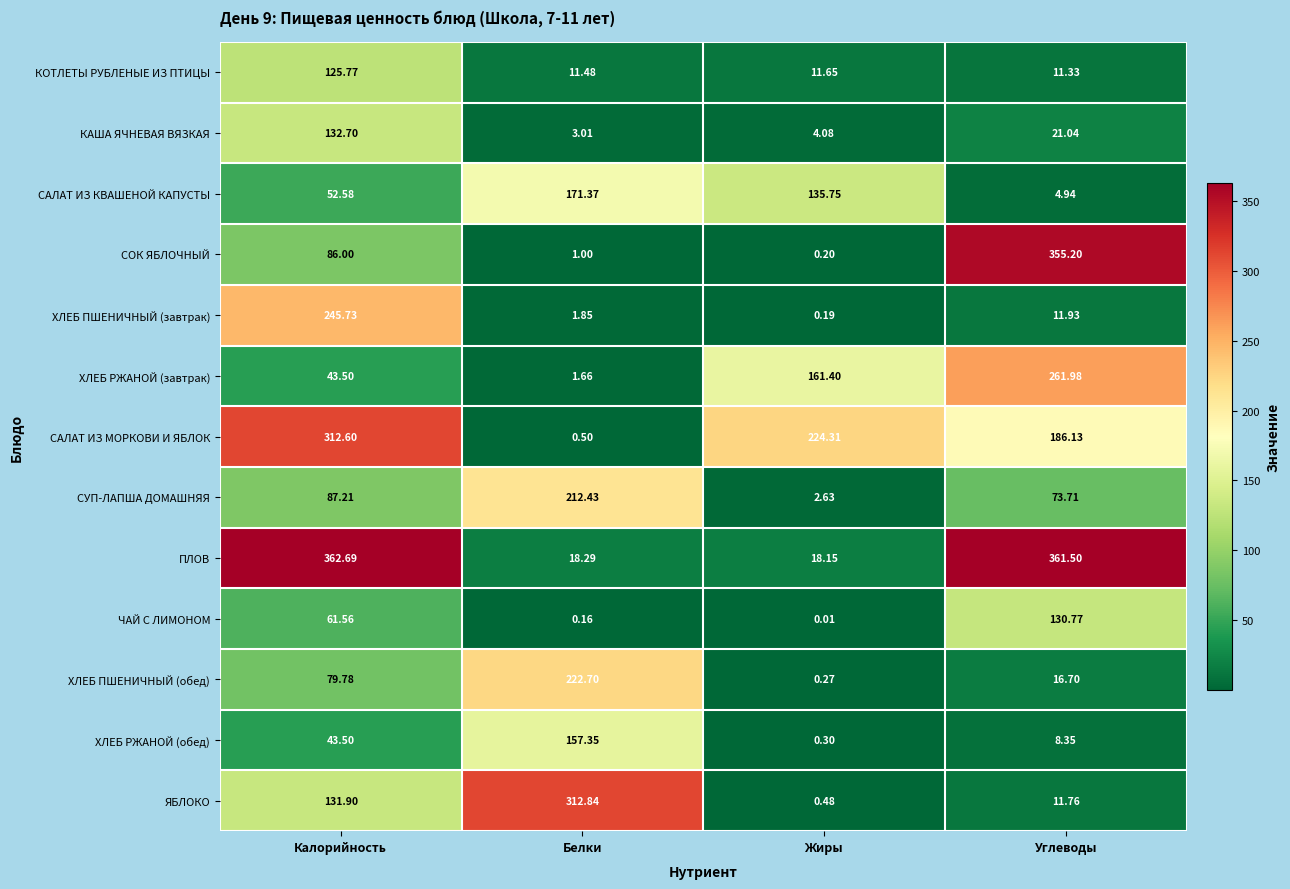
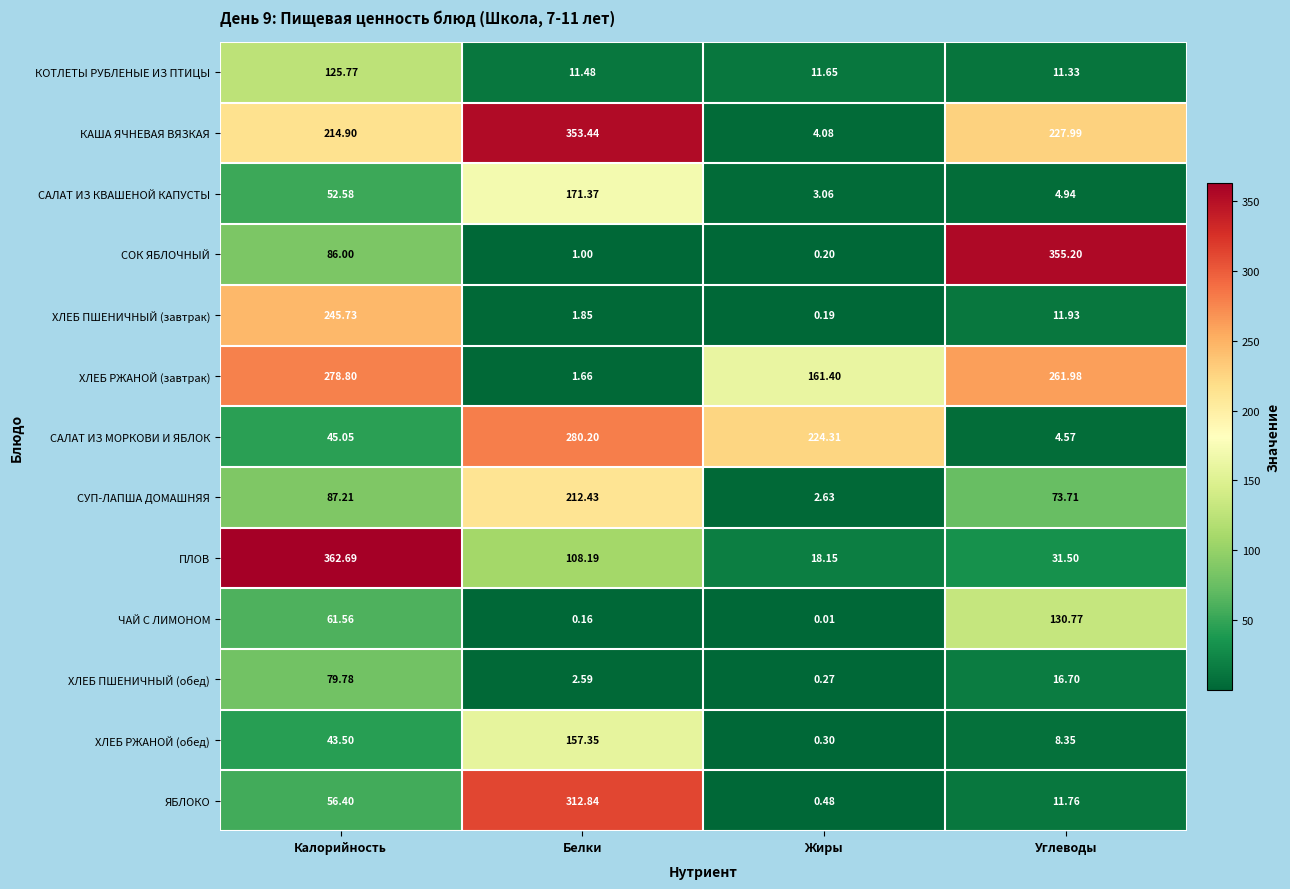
КАША ЯЧНЕВАЯ ВЯЗКАЯ, Калорийность: 132.70 -> 214.90
КАША ЯЧНЕВАЯ ВЯЗКАЯ, Белки: 3.01 -> 353.44
КАША ЯЧНЕВАЯ ВЯЗКАЯ, Углеводы: 21.04 -> 227.99
САЛАТ ИЗ КВАШЕНОЙ КАПУСТЫ, Жиры: 135.75 -> 3.06
ХЛЕБ РЖАНОЙ (завтрак), Калорийность: 43.50 -> 278.80
САЛАТ ИЗ МОРКОВИ И ЯБЛОК, Калорийность: 312.60 -> 45.05
САЛАТ ИЗ МОРКОВИ И ЯБЛОК, Белки: 0.50 -> 280.20
САЛАТ ИЗ МОРКОВИ И ЯБЛОК, Углеводы: 186.13 -> 4.57
ПЛОВ, Белки: 18.29 -> 108.19
ПЛОВ, Углеводы: 361.50 -> 31.50
ХЛЕБ ПШЕНИЧНЫЙ (обед), Белки: 222.70 -> 2.59
ЯБЛОКО, Калорийность: 131.90 -> 56.40
